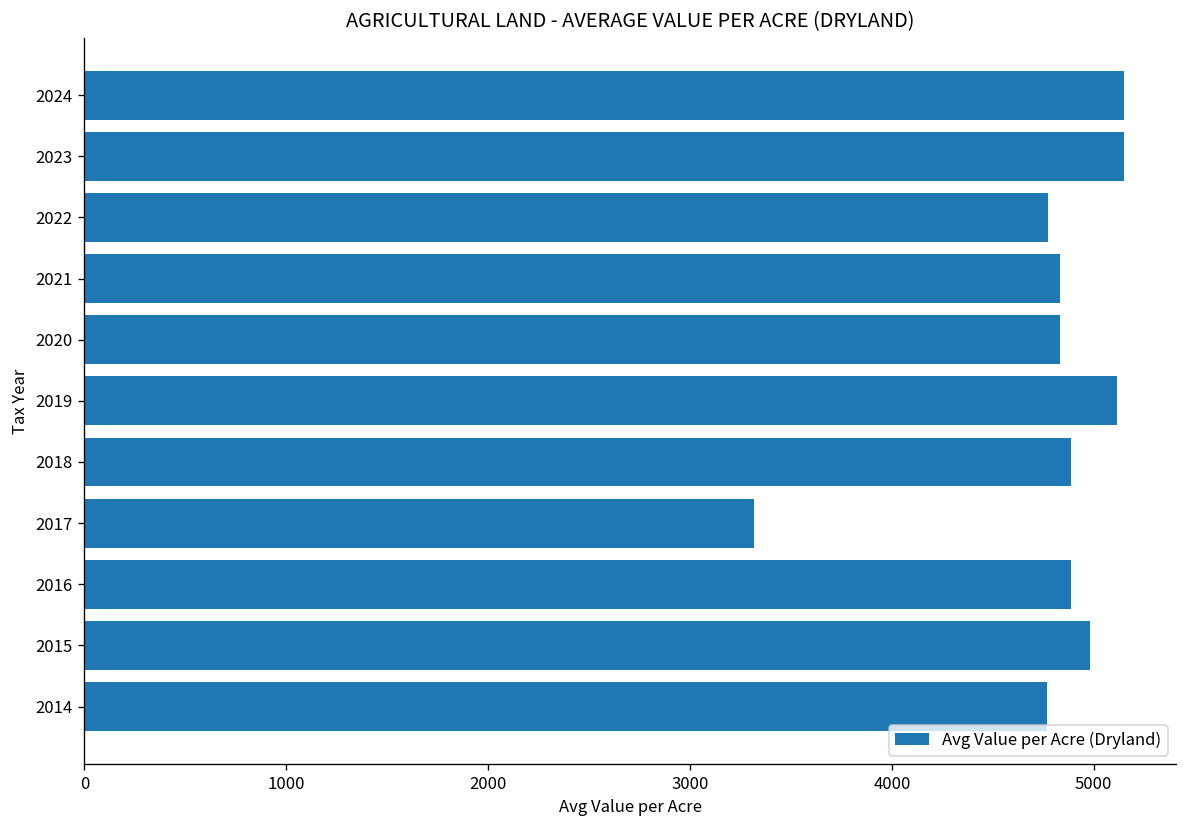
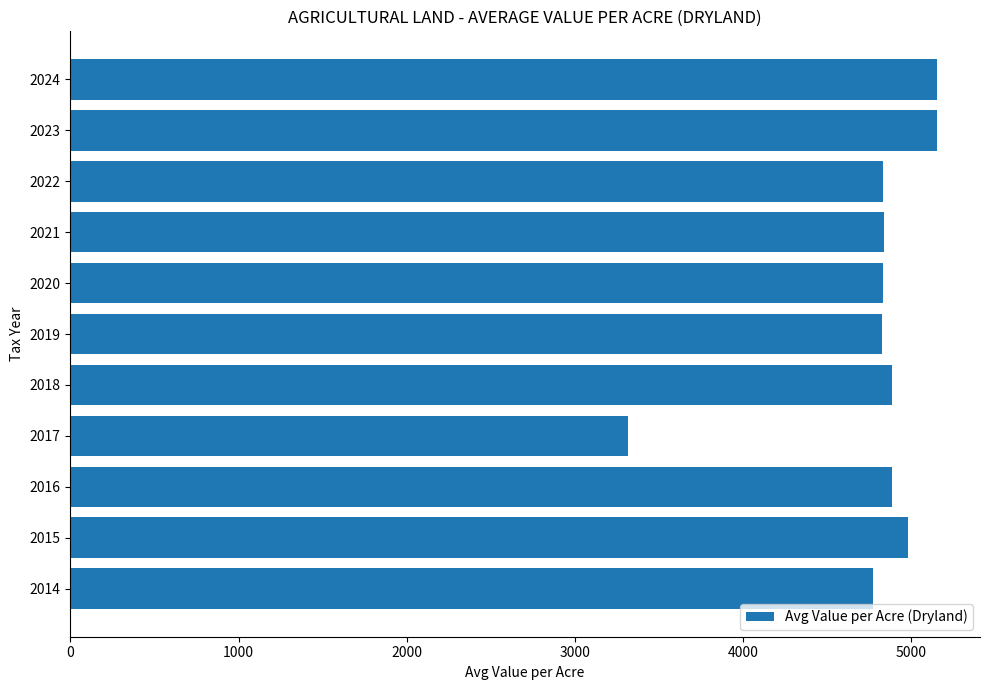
2022: 4770 -> 4830
2019: 5110 -> 4820
